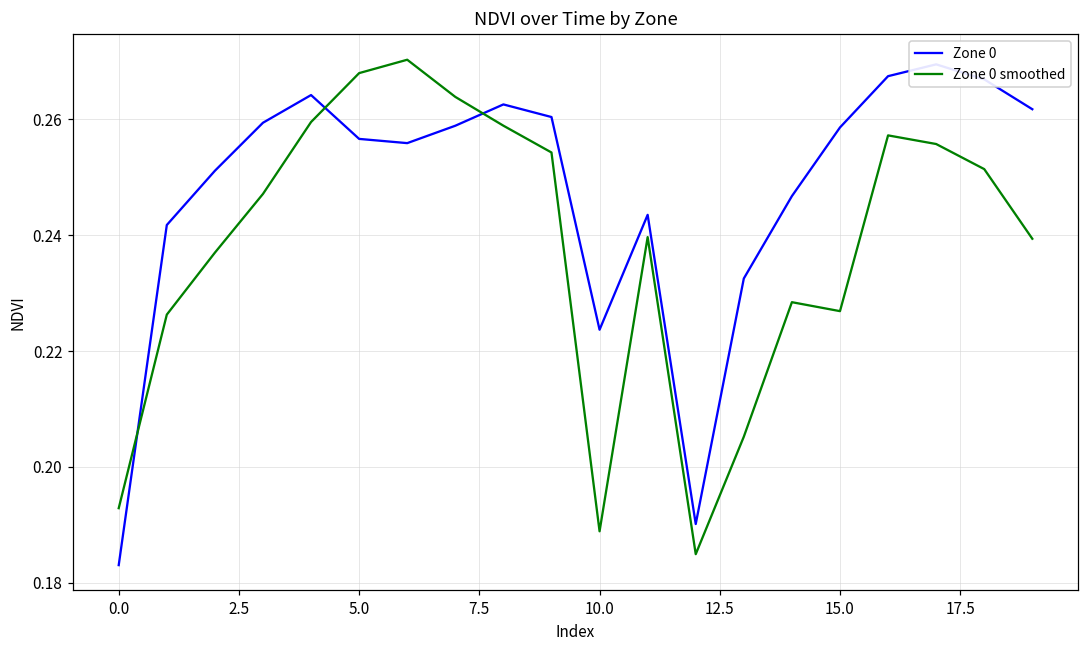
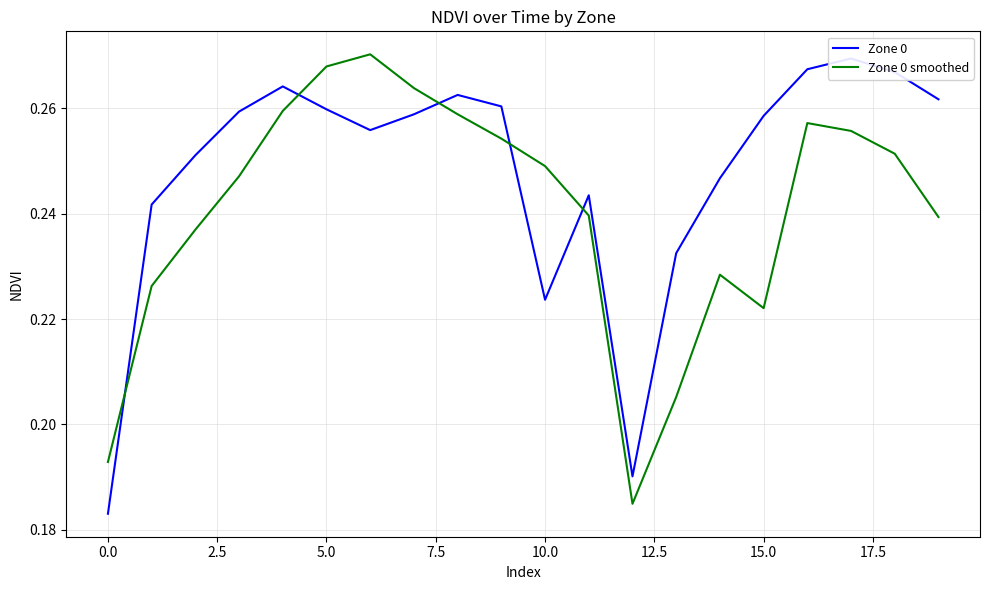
Zone 0, 5.0: 0.257 -> 0.260
Zone 0 smoothed, 10.0: 0.189 -> 0.249
Zone 0 smoothed, 15.0: 0.227 -> 0.222
